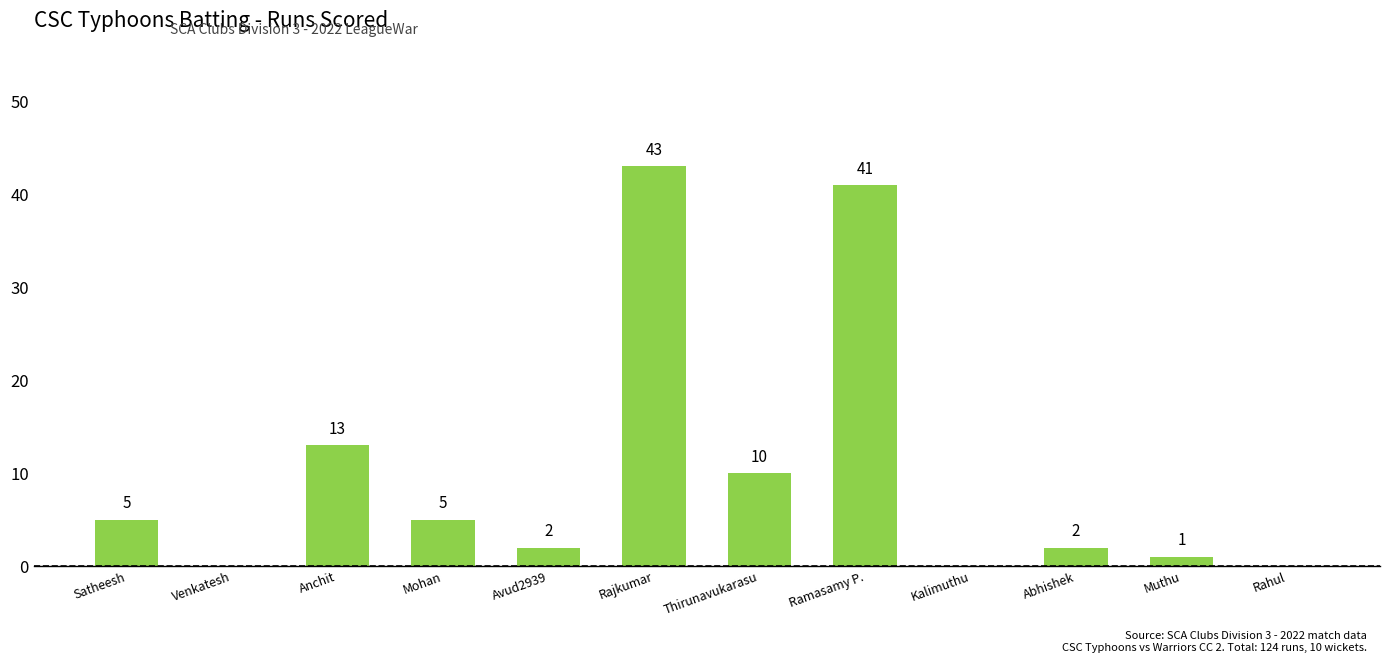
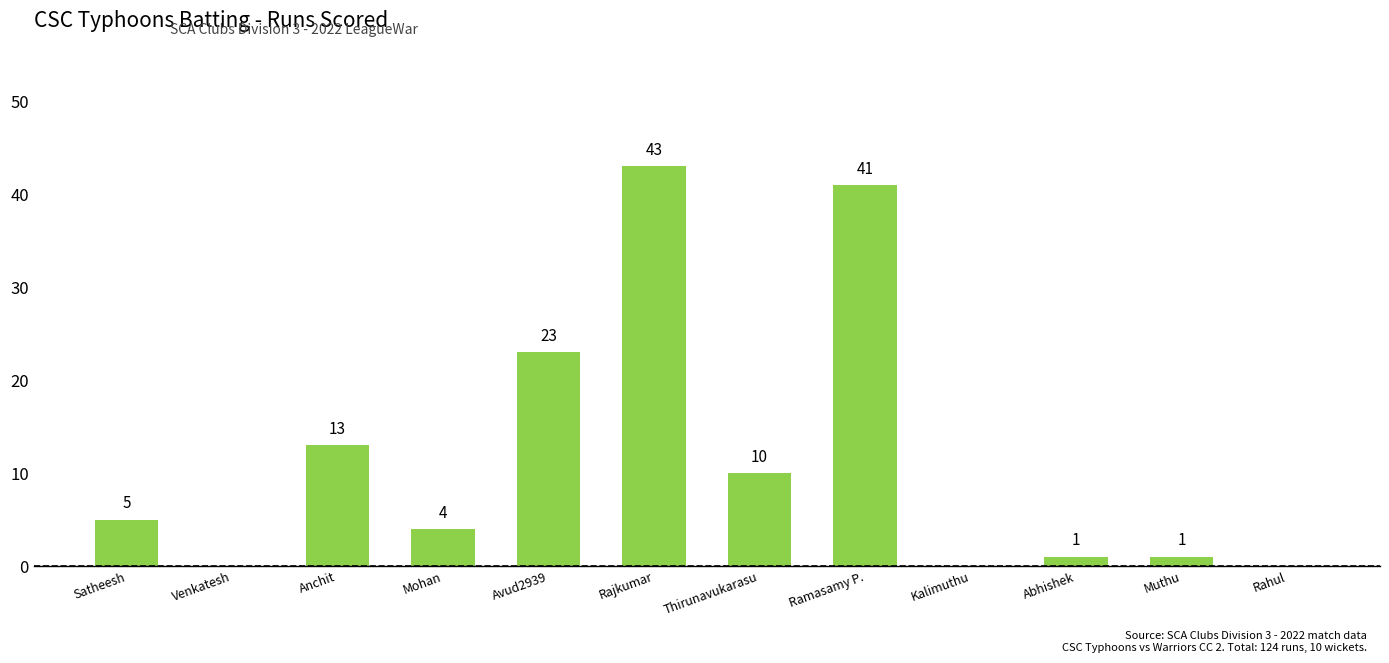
Mohan: 5 -> 4
Avud2939: 2 -> 23
Abhishek: 2 -> 1
